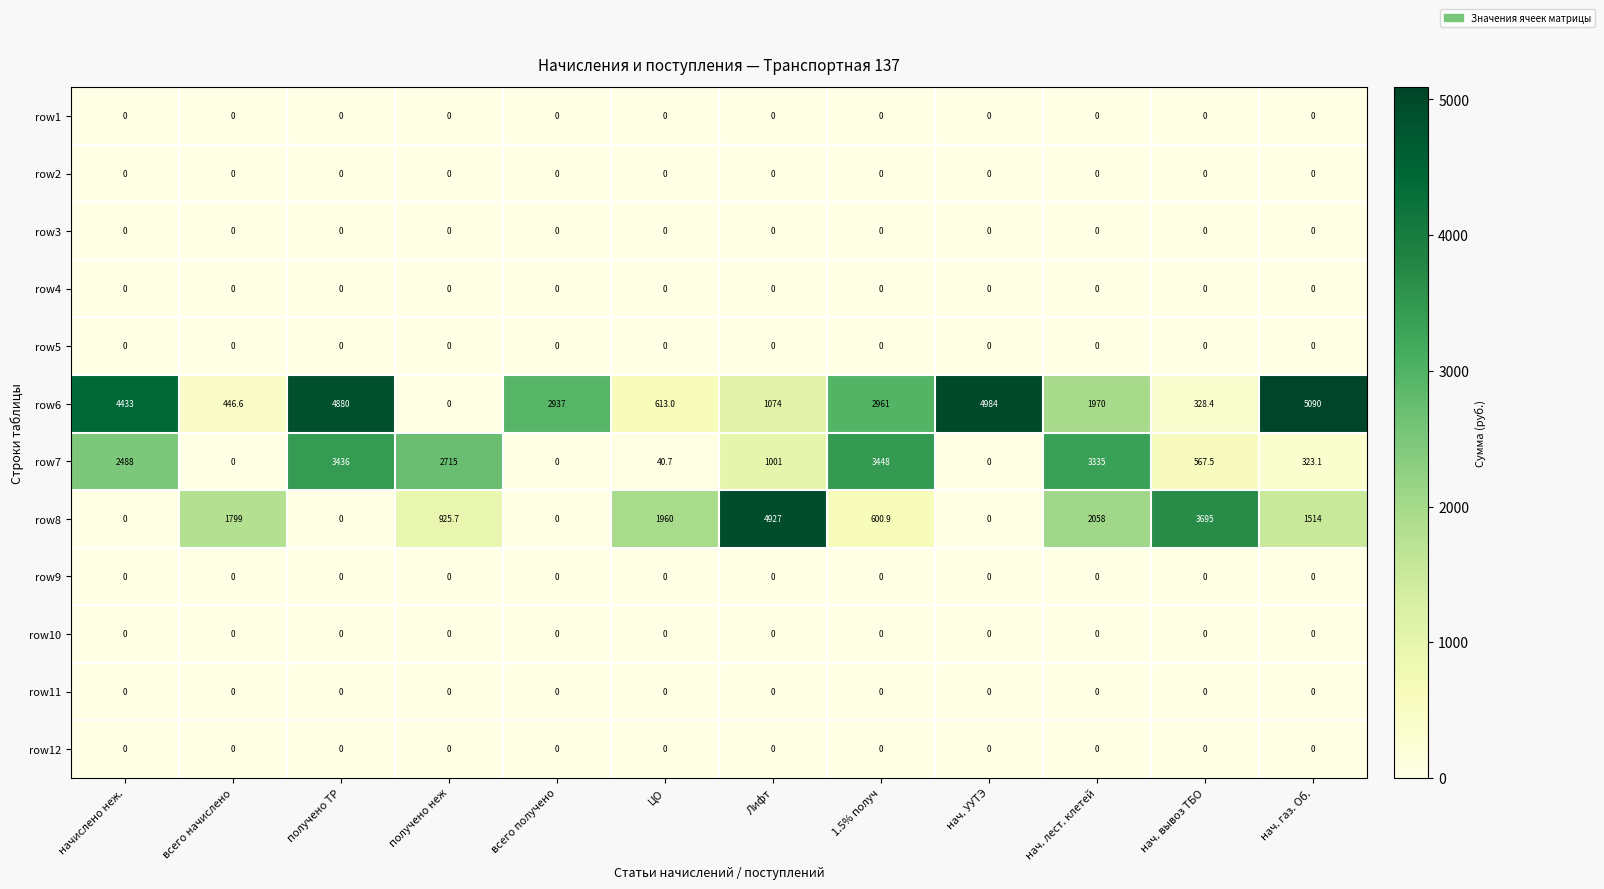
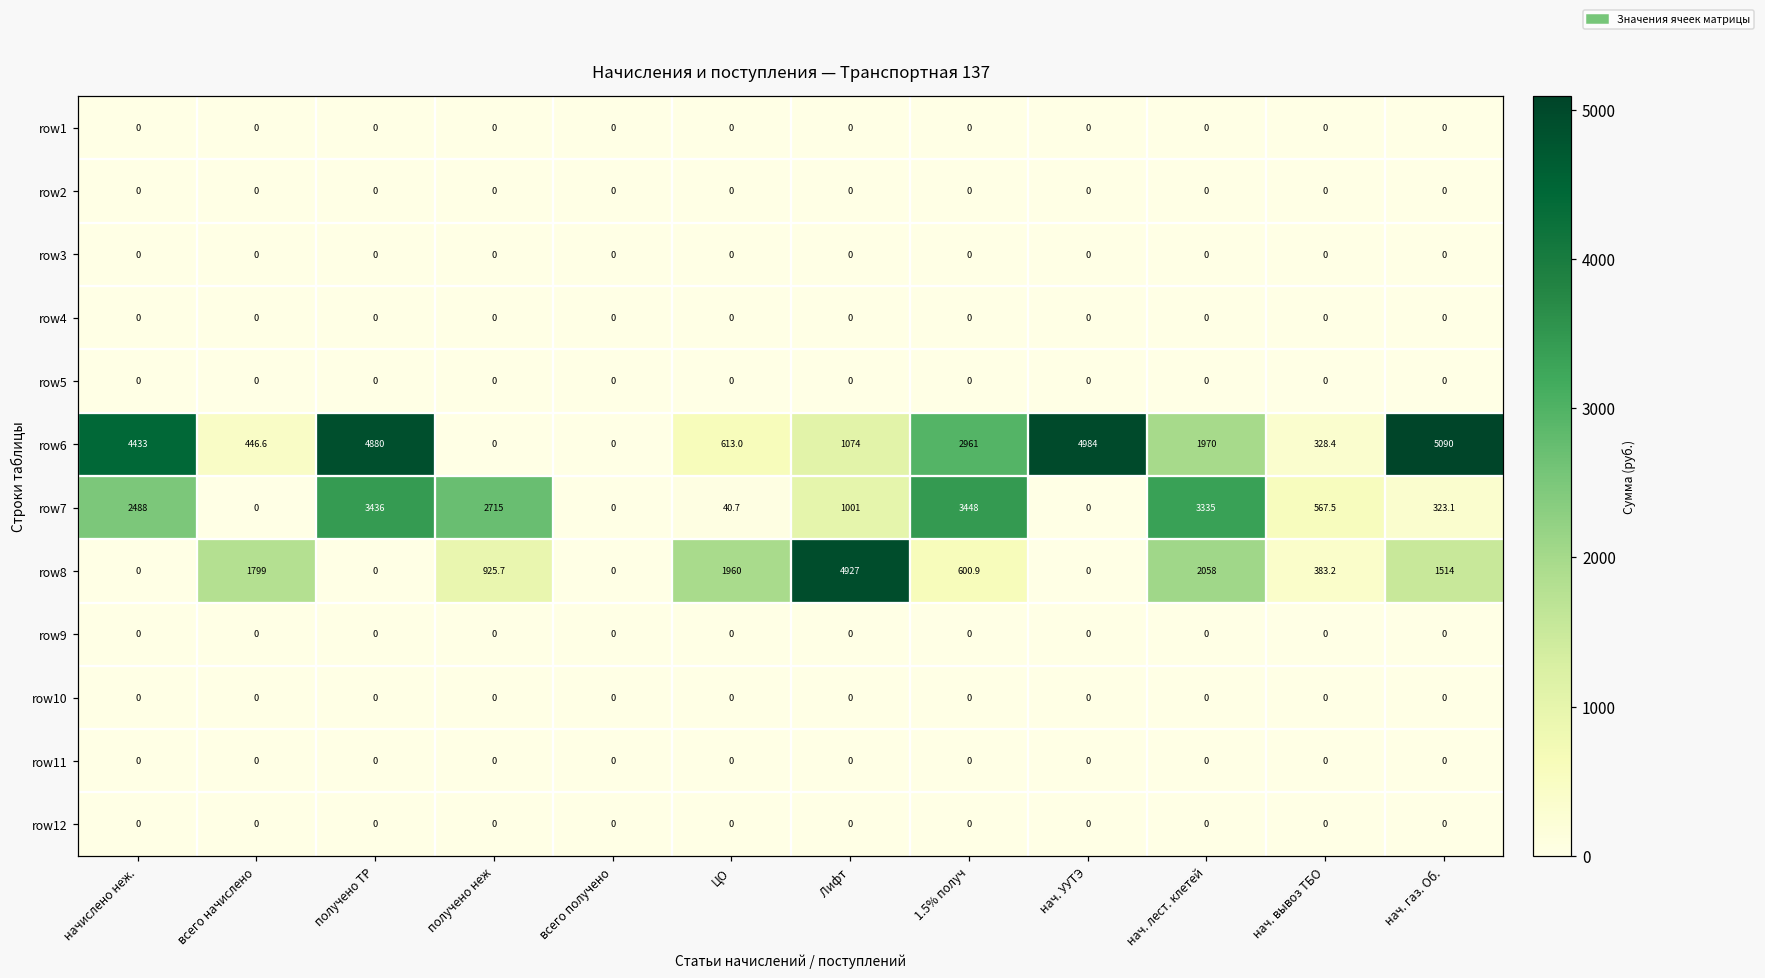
row6, всего получено: 2937 -> 0
row8, нач. вывоз ТБО: 3695 -> 383.2
